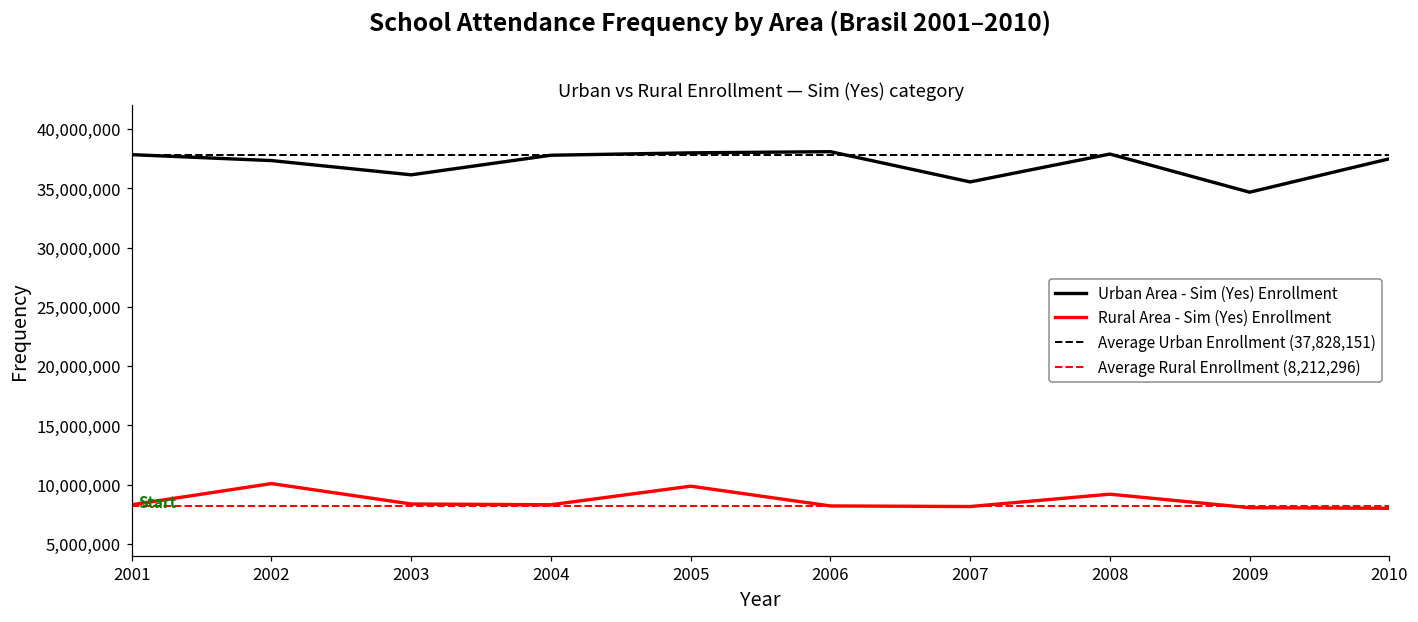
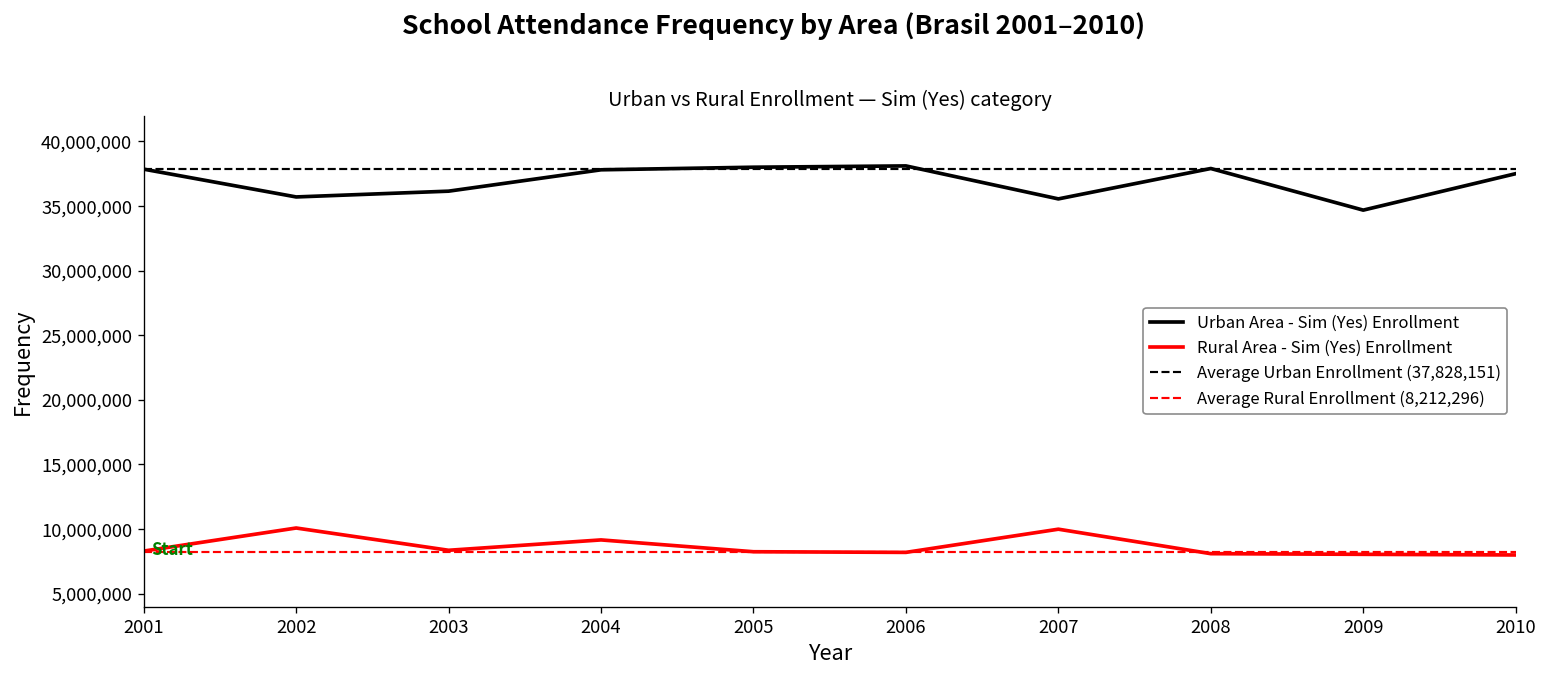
Urban Area - Sim (Yes) Enrollment, 2002: 37,300,000 -> 35,700,000
Rural Area - Sim (Yes) Enrollment, 2004: 8,300,000 -> 9,200,000
Rural Area - Sim (Yes) Enrollment, 2005: 9,900,000 -> 8,300,000
Rural Area - Sim (Yes) Enrollment, 2007: 8,200,000 -> 10,000,000
Rural Area - Sim (Yes) Enrollment, 2008: 9,200,000 -> 8,100,000
